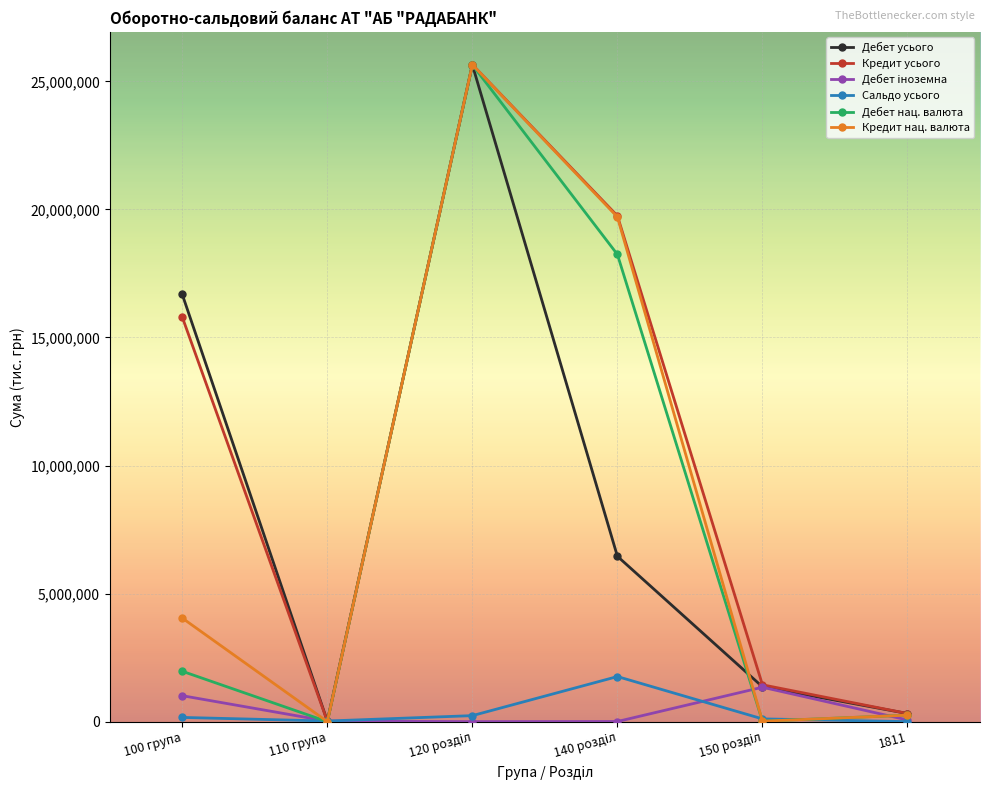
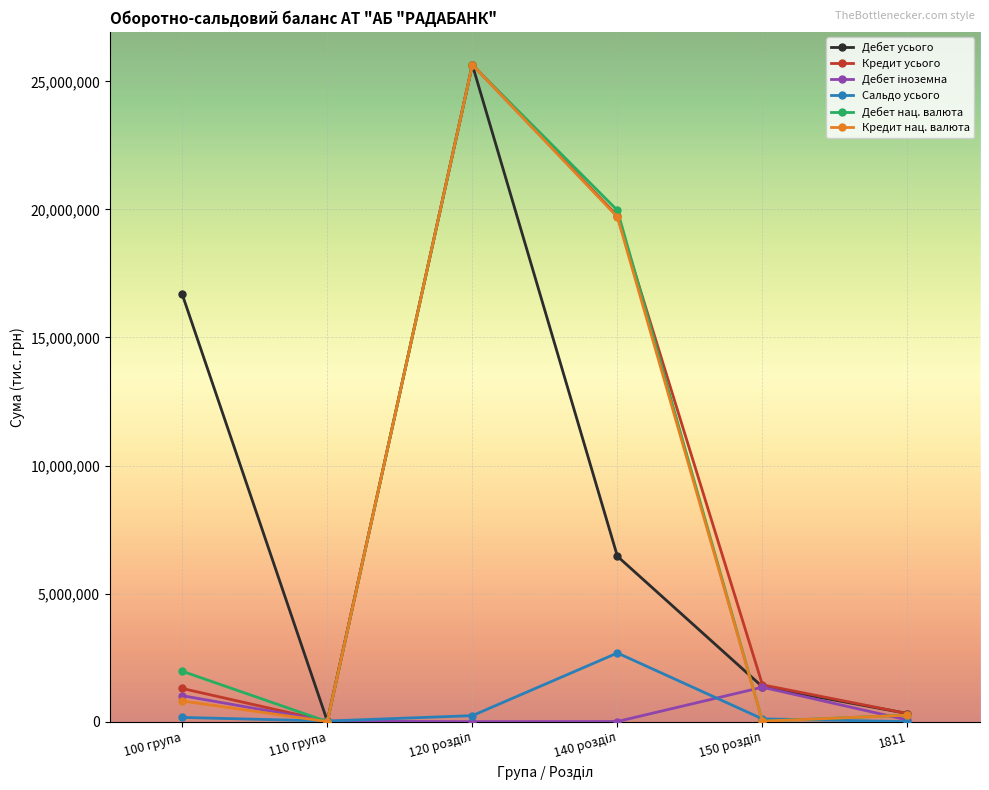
Кредит усього, 100 група: 15,800,000 -> 1,300,000
Кредит нац. валюта, 100 група: 4,000,000 -> 800,000
Сальдо усього, 140 розділ: 1,800,000 -> 2,700,000
Дебет нац. валюта, 140 розділ: 18,200,000 -> 20,000,000
